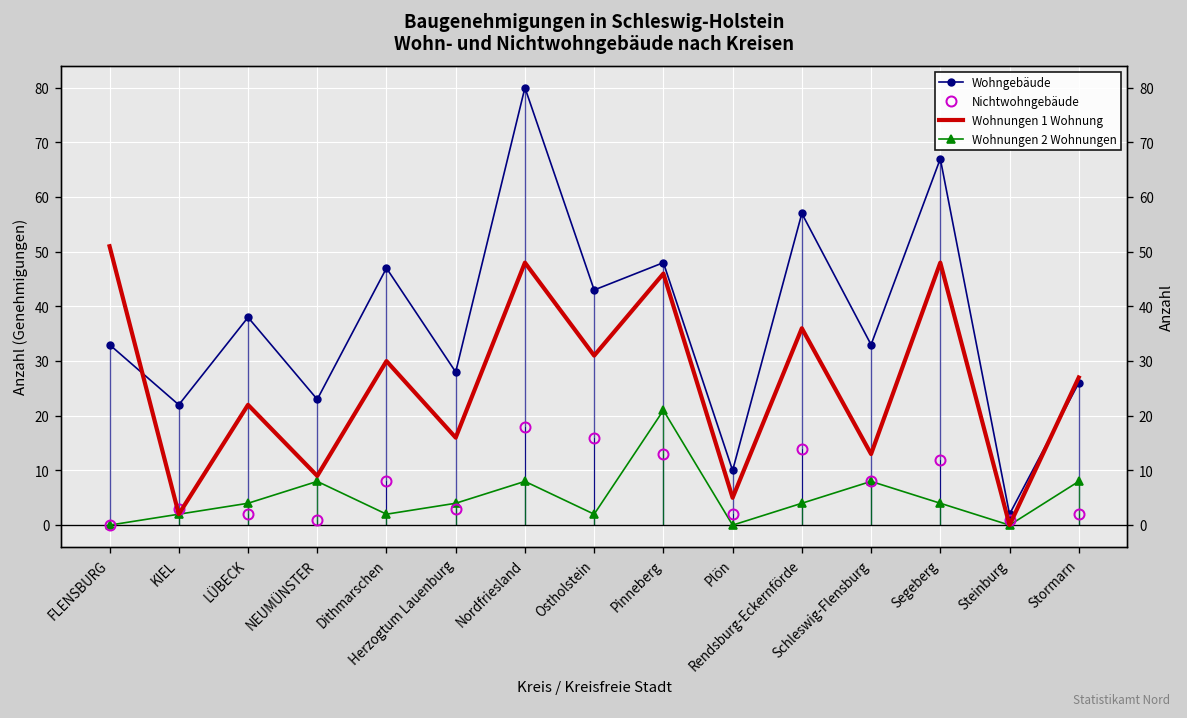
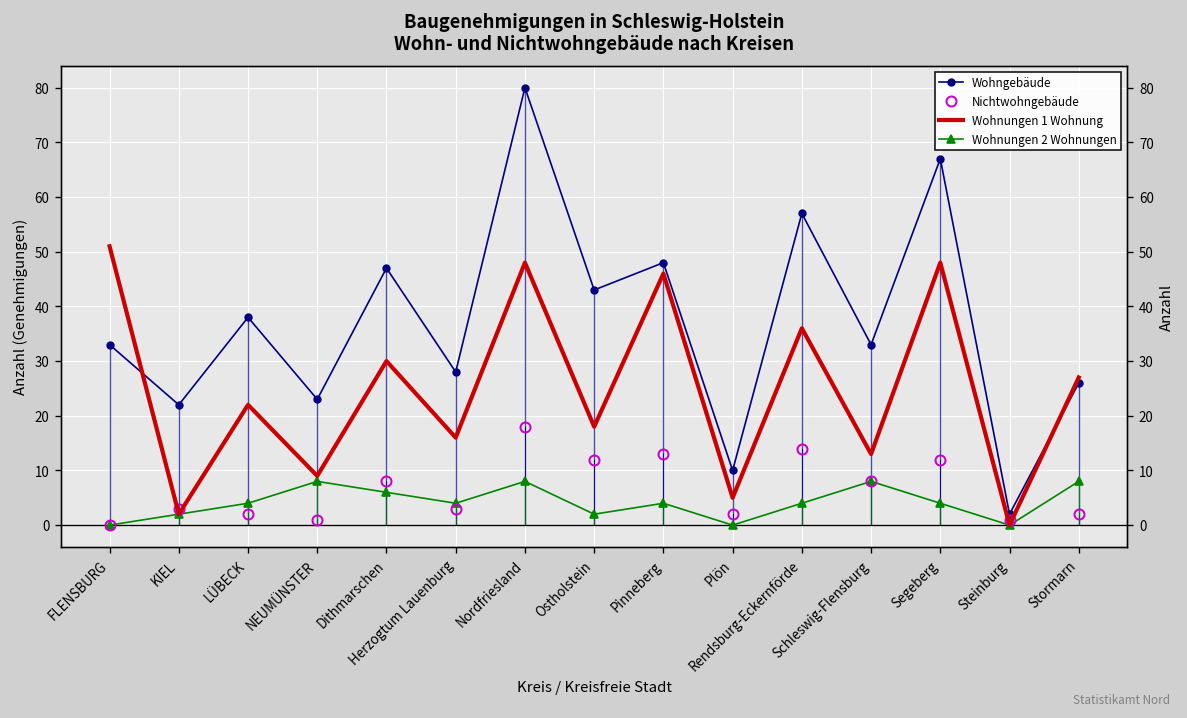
Wohnungen 2 Wohnungen, Dithmarschen: 2 -> 6
Nichtwohngebäude, Ostholstein: 16 -> 12
Wohnungen 1 Wohnung, Ostholstein: 31 -> 18
Wohnungen 2 Wohnungen, Pinneberg: 21 -> 4
